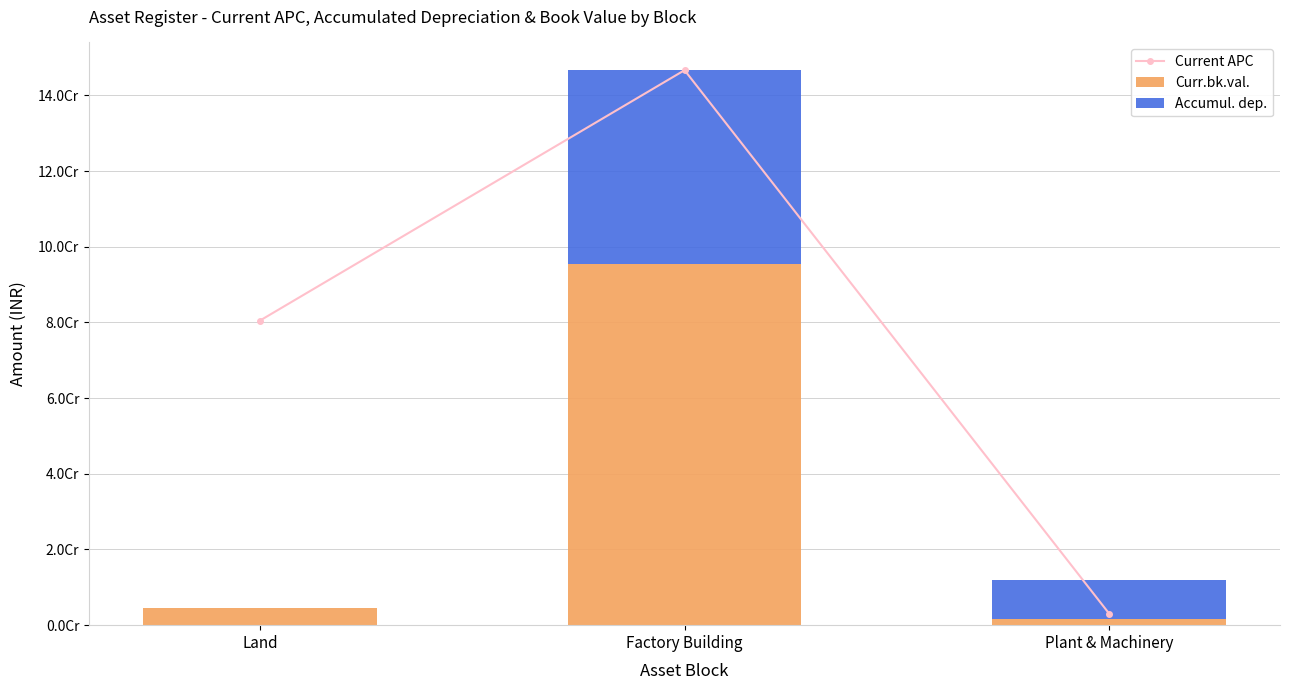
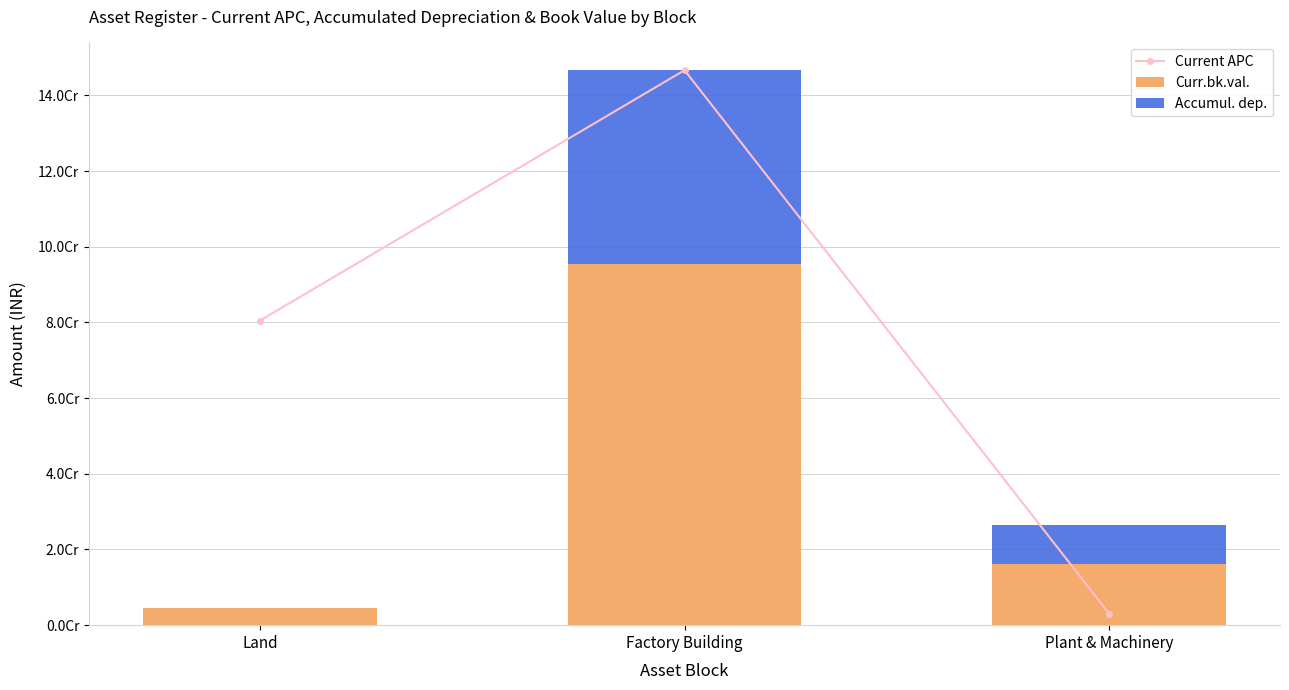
Curr.bk.val., Plant & Machinery: 0.2Cr -> 1.6Cr
